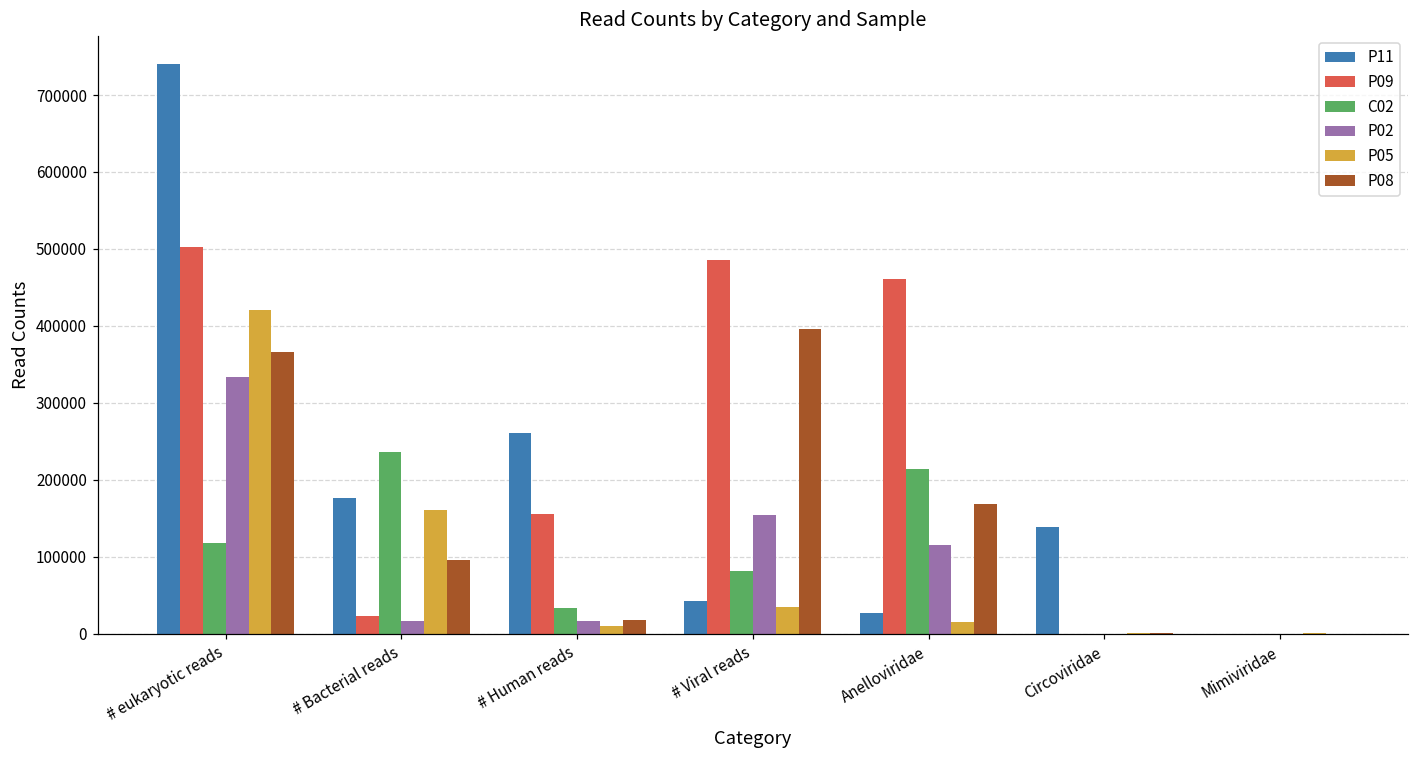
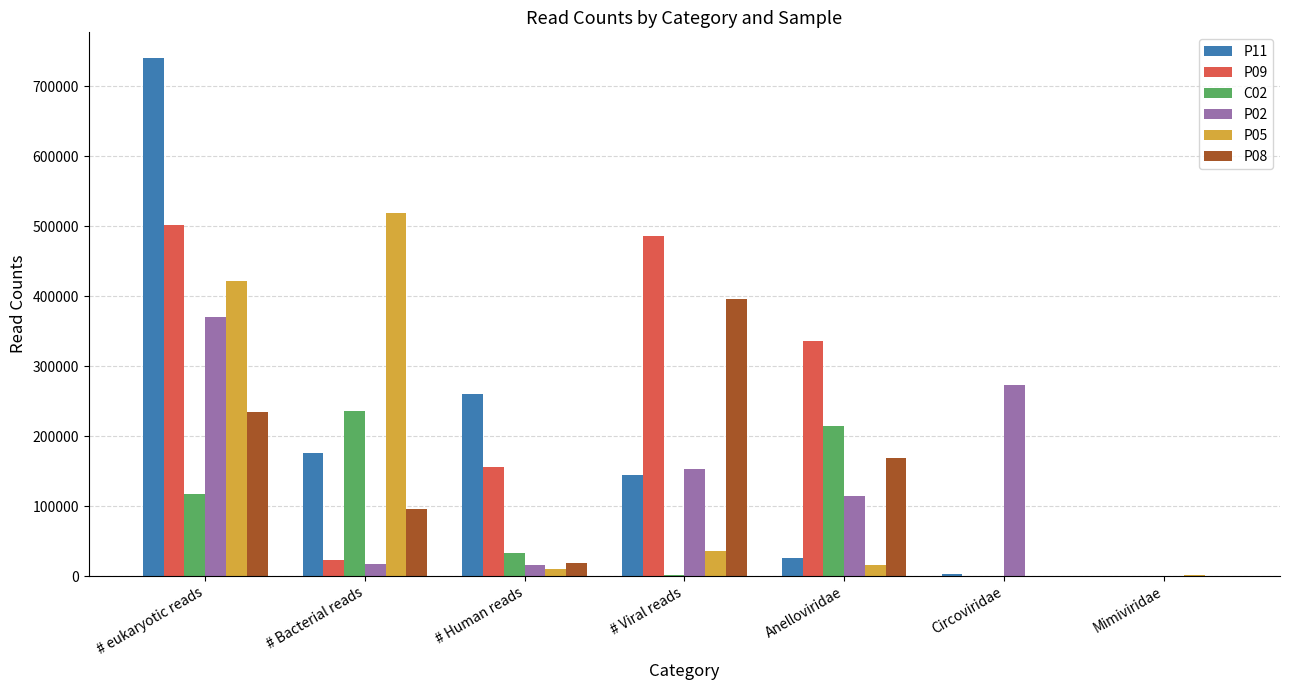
P02, # eukaryotic reads: 330000 -> 370000
P08, # eukaryotic reads: 370000 -> 230000
P05, # Bacterial reads: 160000 -> 520000
P11, # Viral reads: 40000 -> 140000
C02, # Viral reads: 80000 -> 0
P09, Anelloviridae: 460000 -> 340000
P11, Circoviridae: 140000 -> 0
P02, Circoviridae: 0 -> 270000
